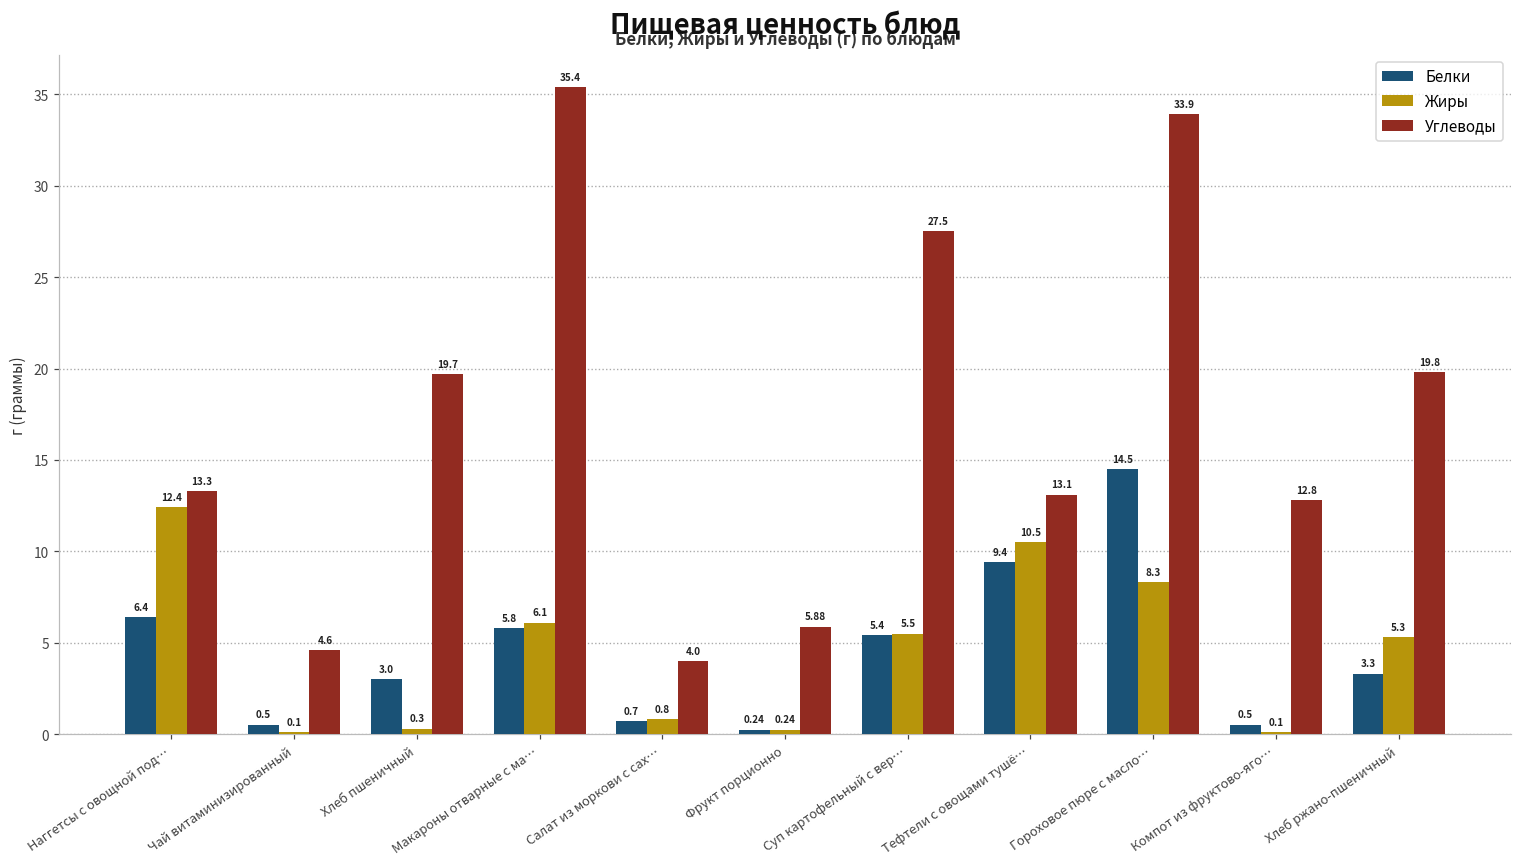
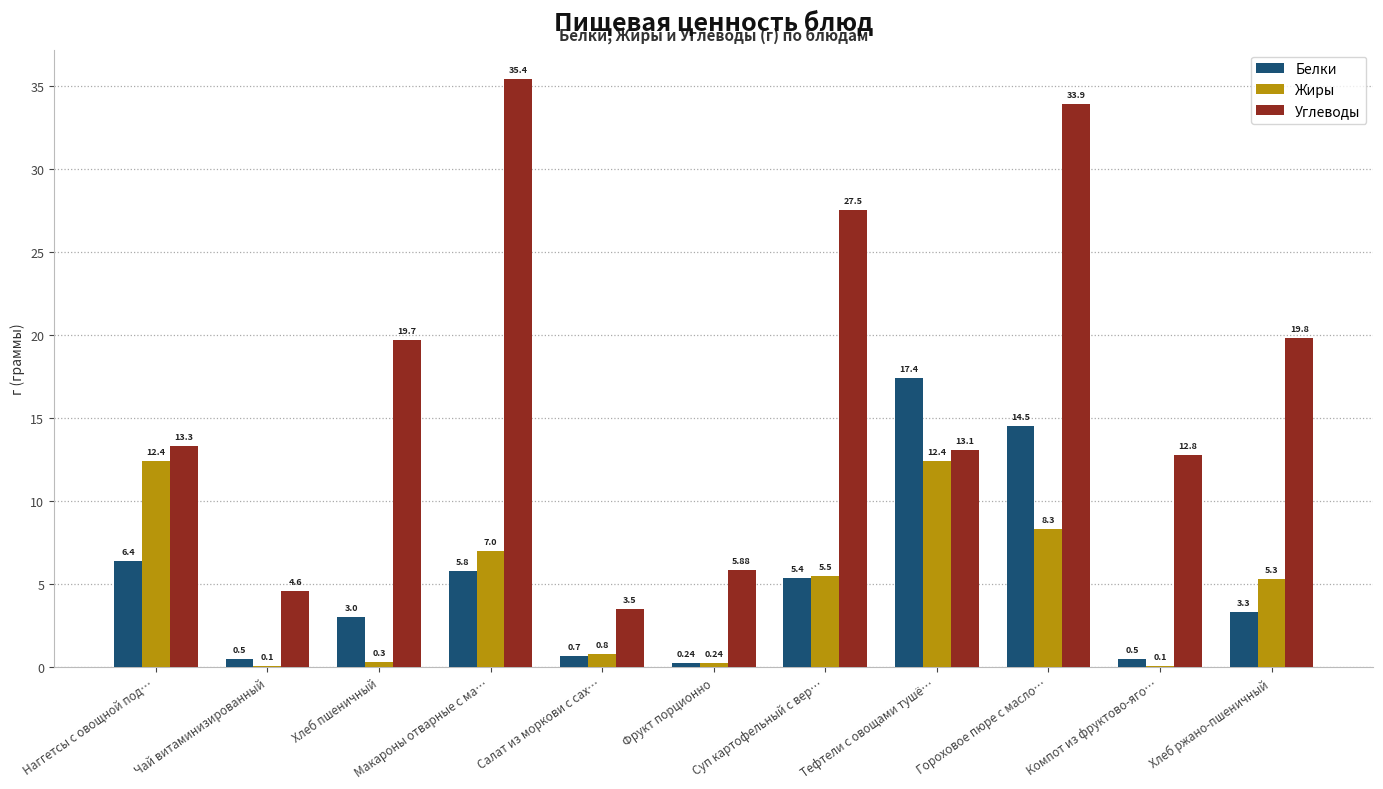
Жиры, Макароны отварные с ма…: 6.1 -> 7.0
Углеводы, Салат из моркови с сах…: 4.0 -> 3.5
Белки, Тефтели с овощами тушё…: 9.4 -> 17.4
Жиры, Тефтели с овощами тушё…: 10.5 -> 12.4
